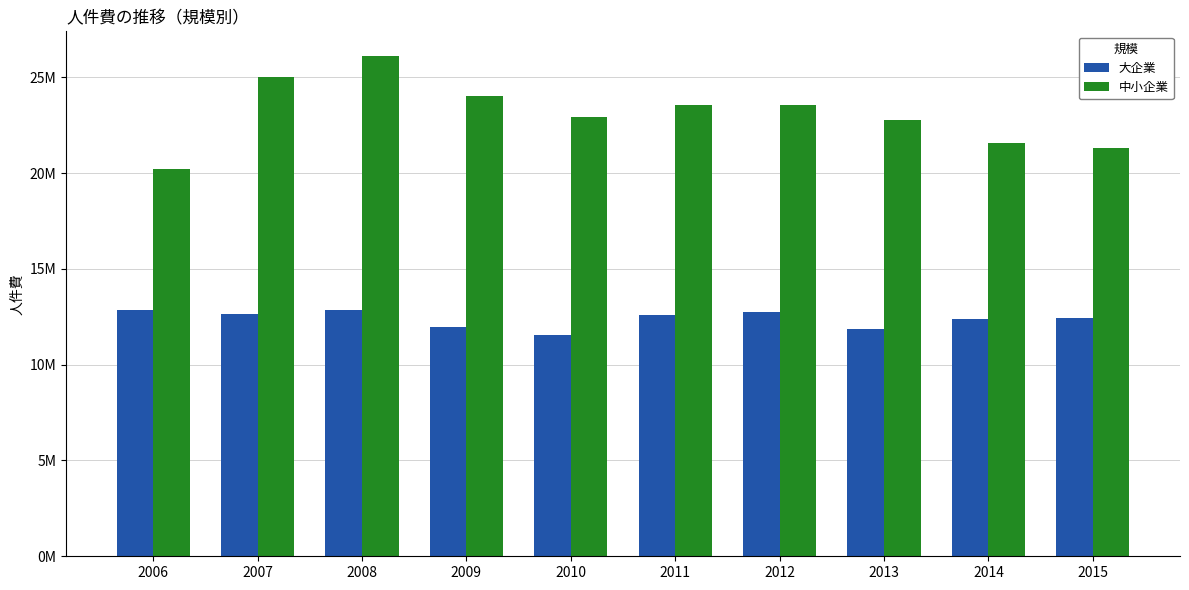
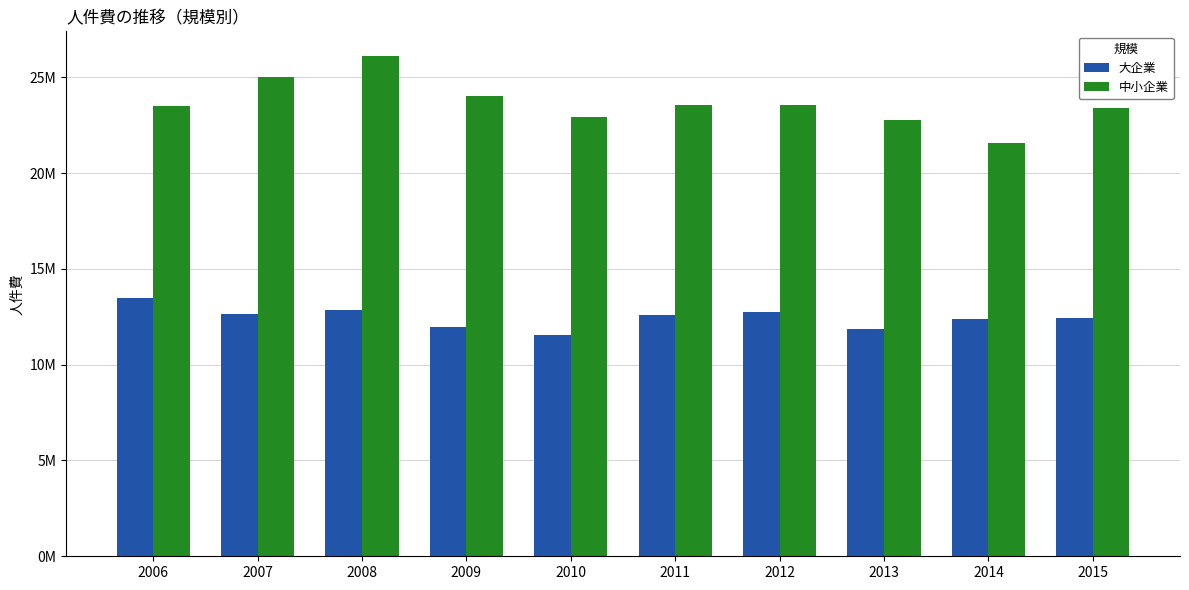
大企業, 2006: 12800000 -> 13500000
中小企業, 2006: 20200000 -> 23500000
中小企業, 2015: 21300000 -> 23400000
